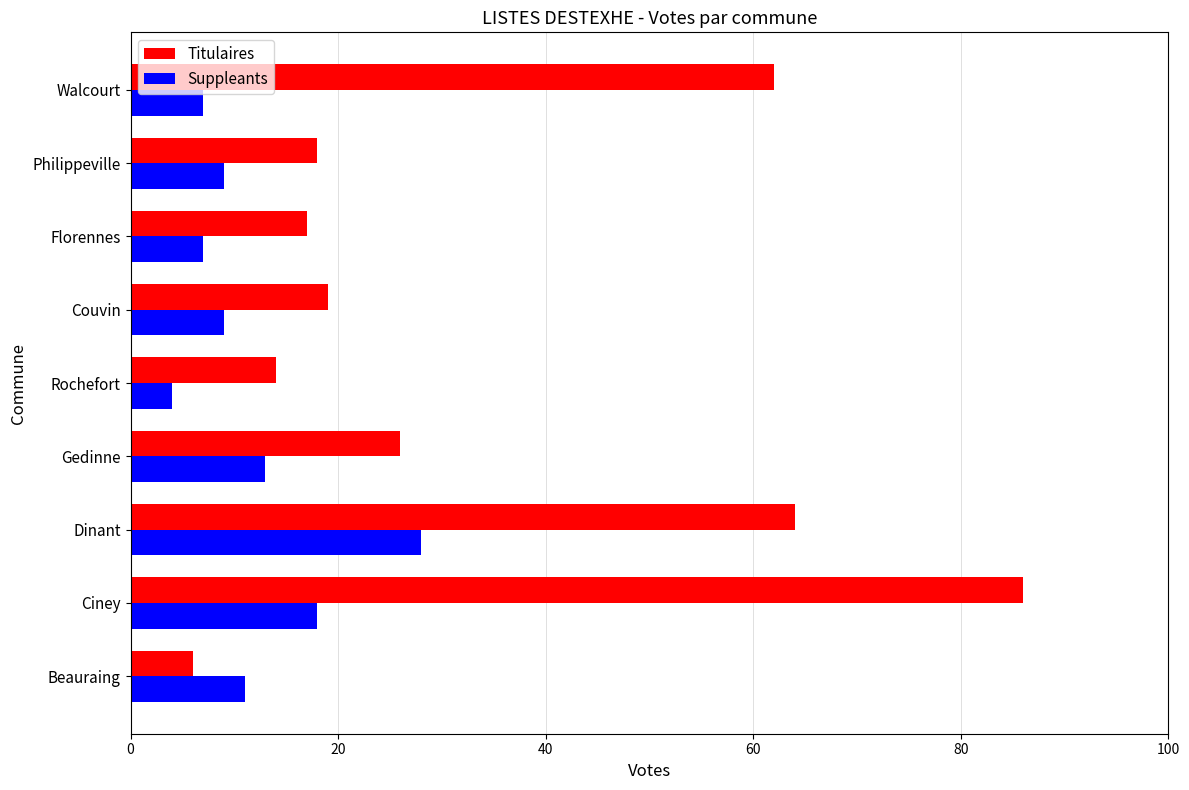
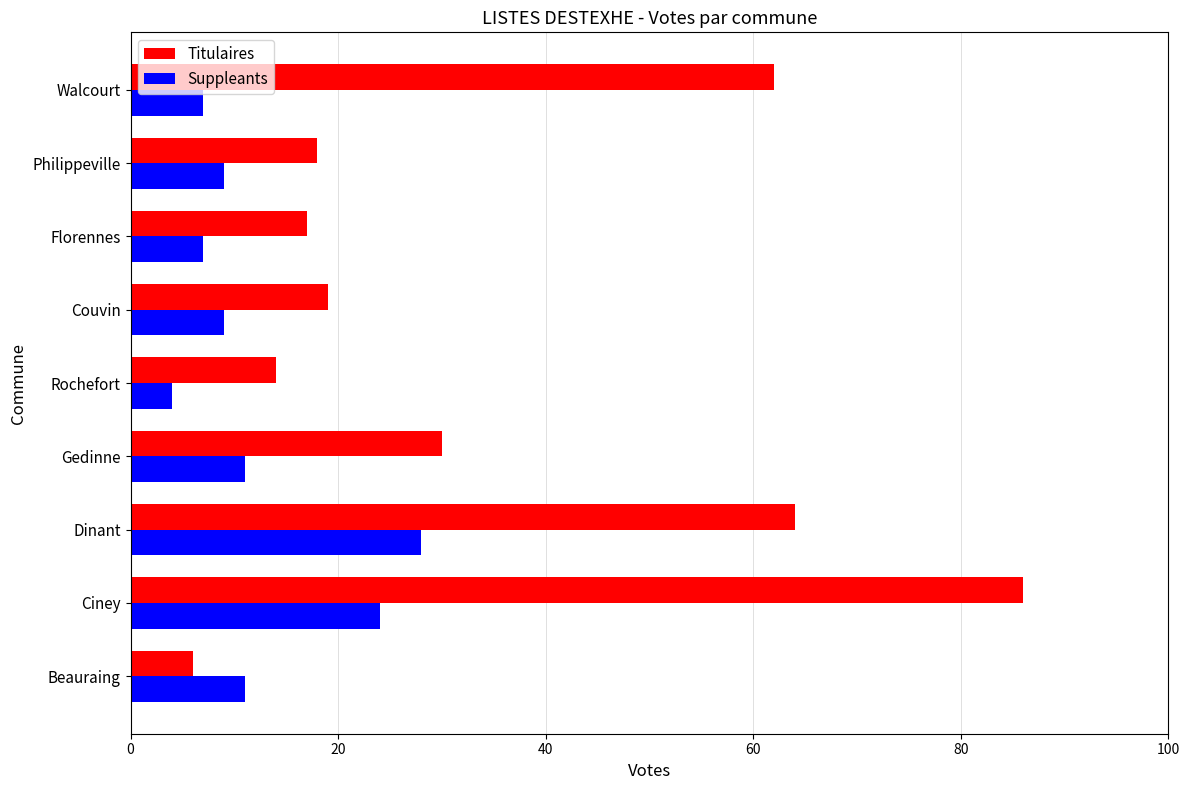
Titulaires, Gedinne: 26 -> 30
Suppleants, Gedinne: 13 -> 11
Suppleants, Ciney: 18 -> 24
